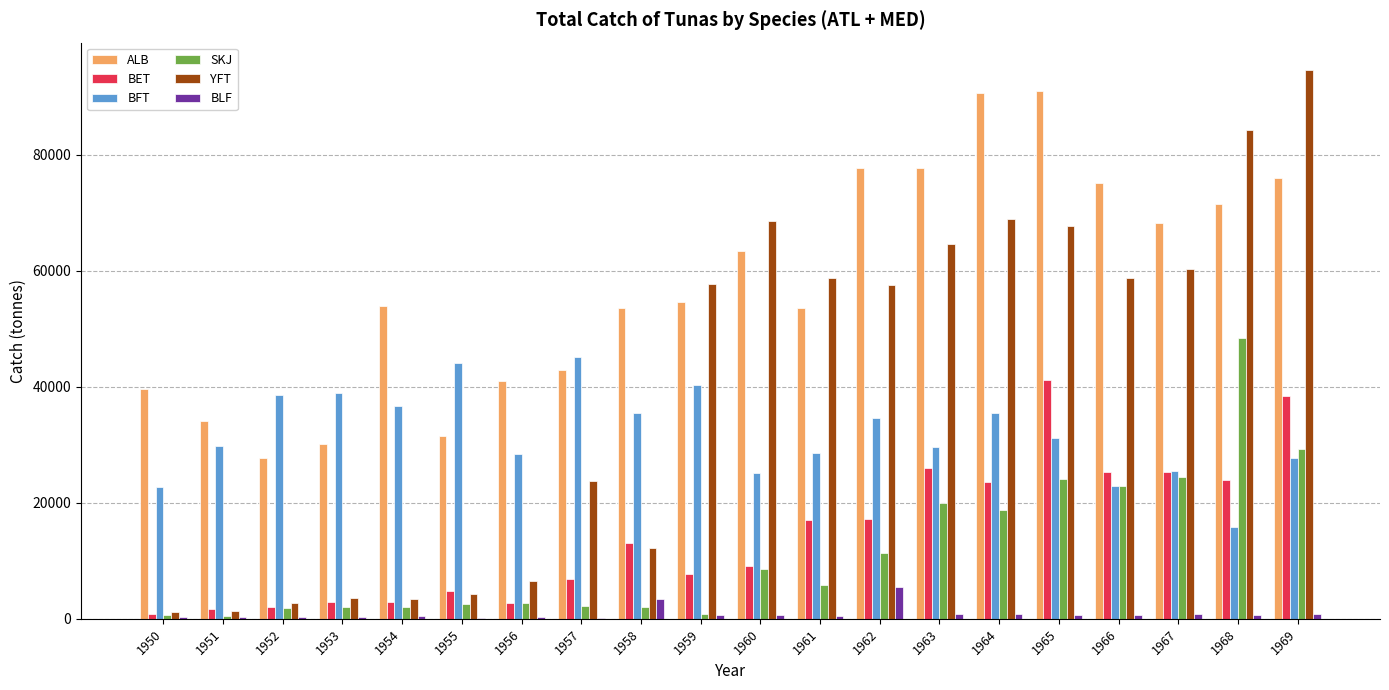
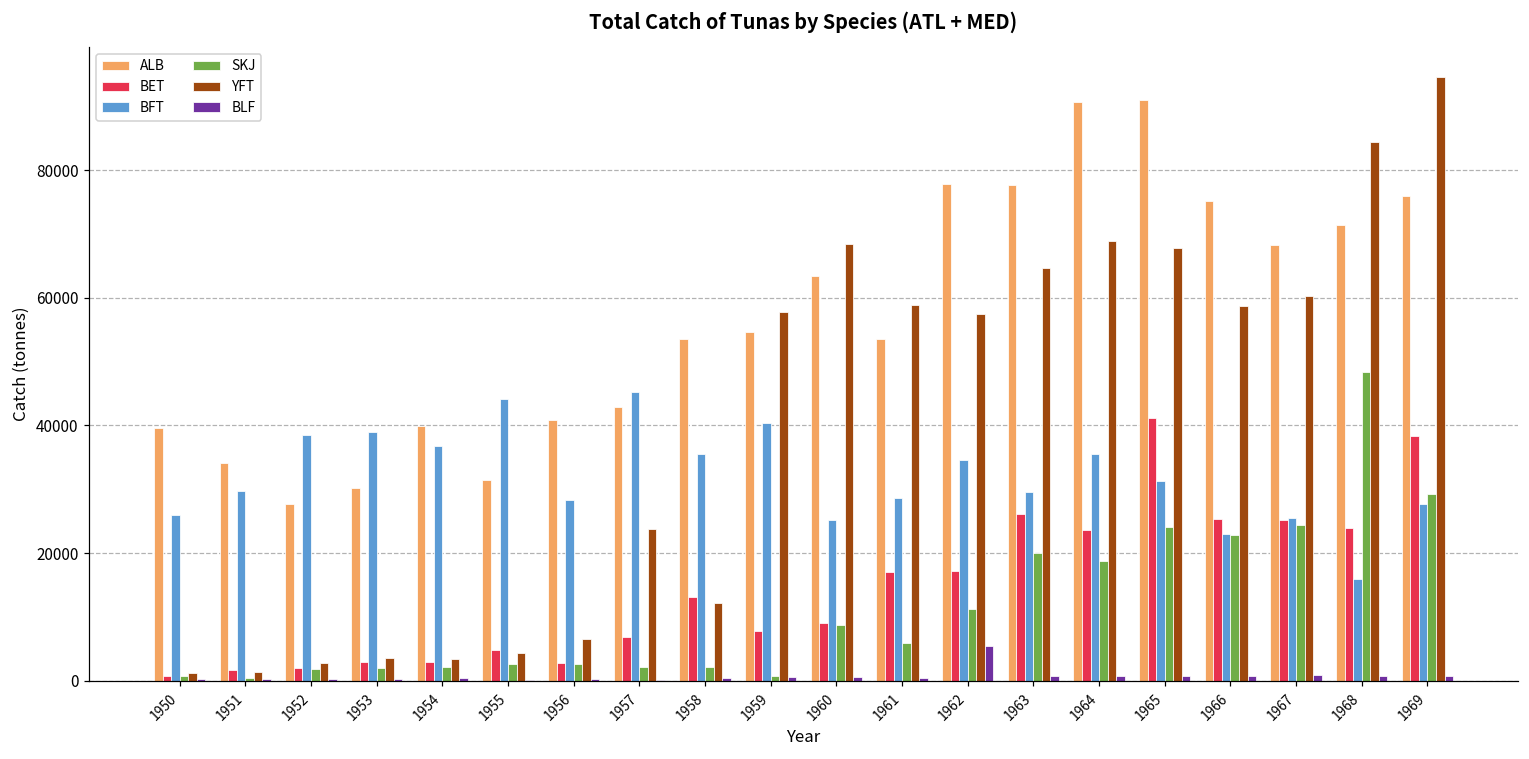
BFT, 1950: 23000 -> 26000
ALB, 1954: 54000 -> 40000
BLF, 1958: 3000 -> 1000
